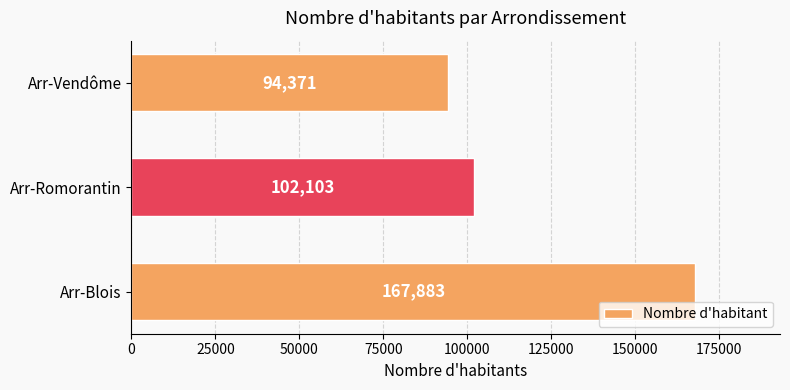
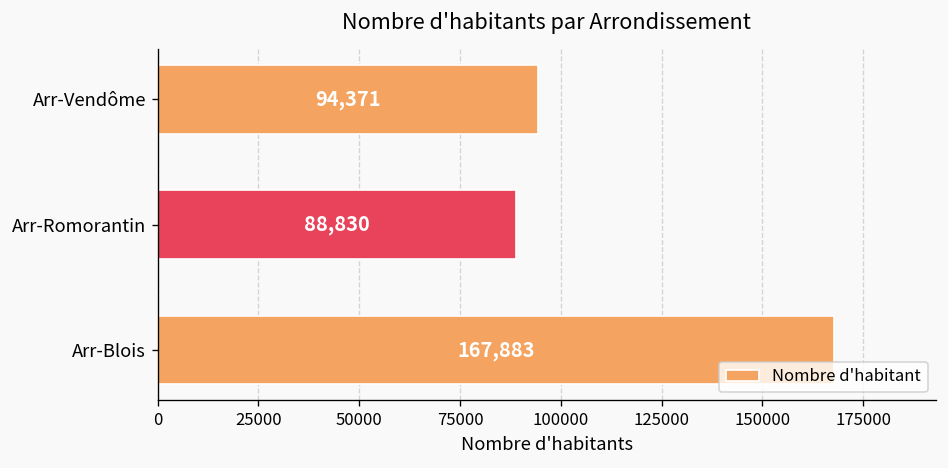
Arr-Romorantin: 102,103 -> 88,830
